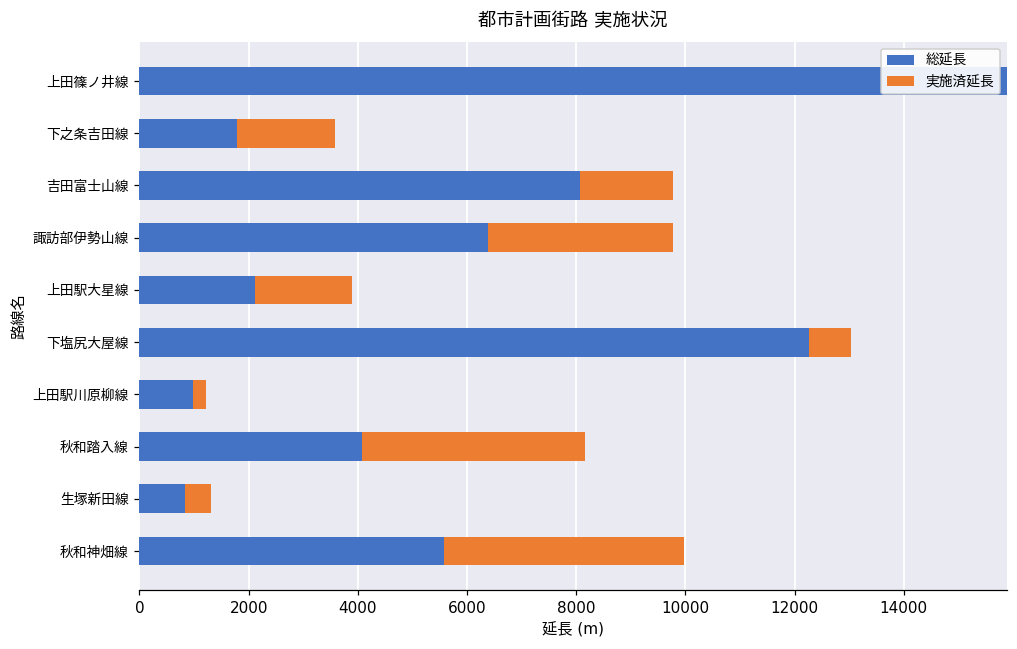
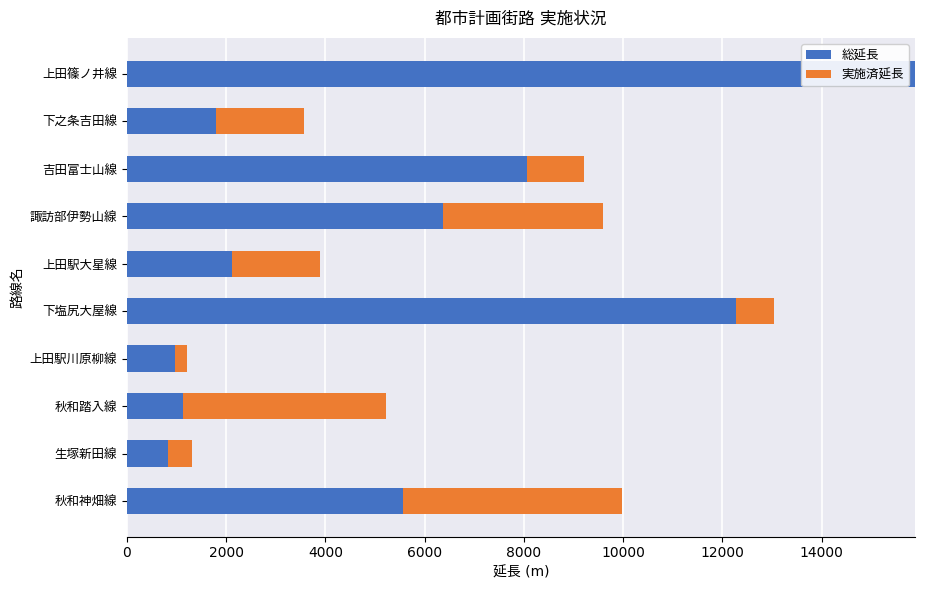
実施済延長, 吉田富士山線: 1700 -> 1100
実施済延長, 諏訪部伊勢山線: 3400 -> 3200
総延長, 秋和踏入線: 4100 -> 1100
